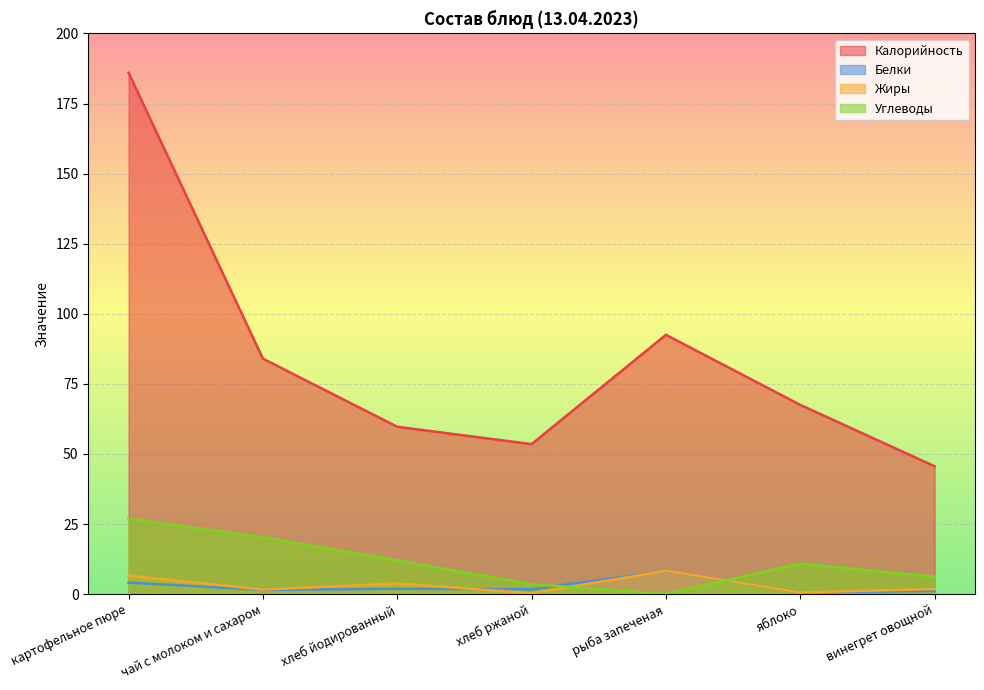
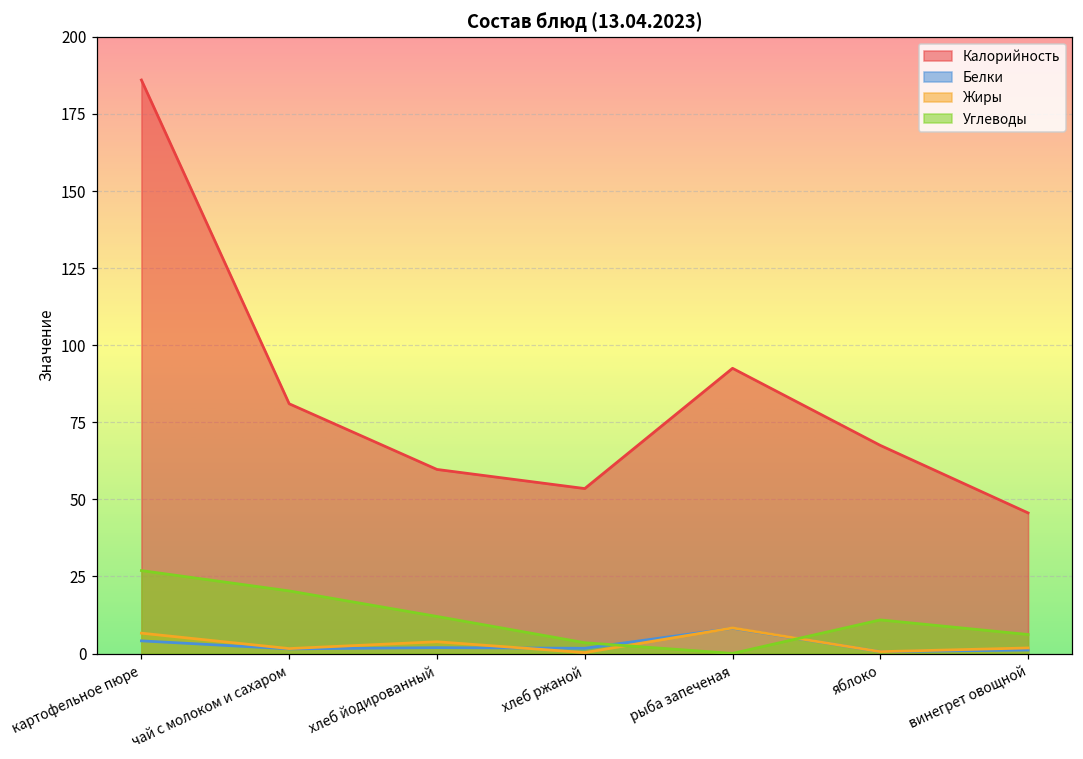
Калорийность, чай с молоком и сахаром: 84 -> 81
